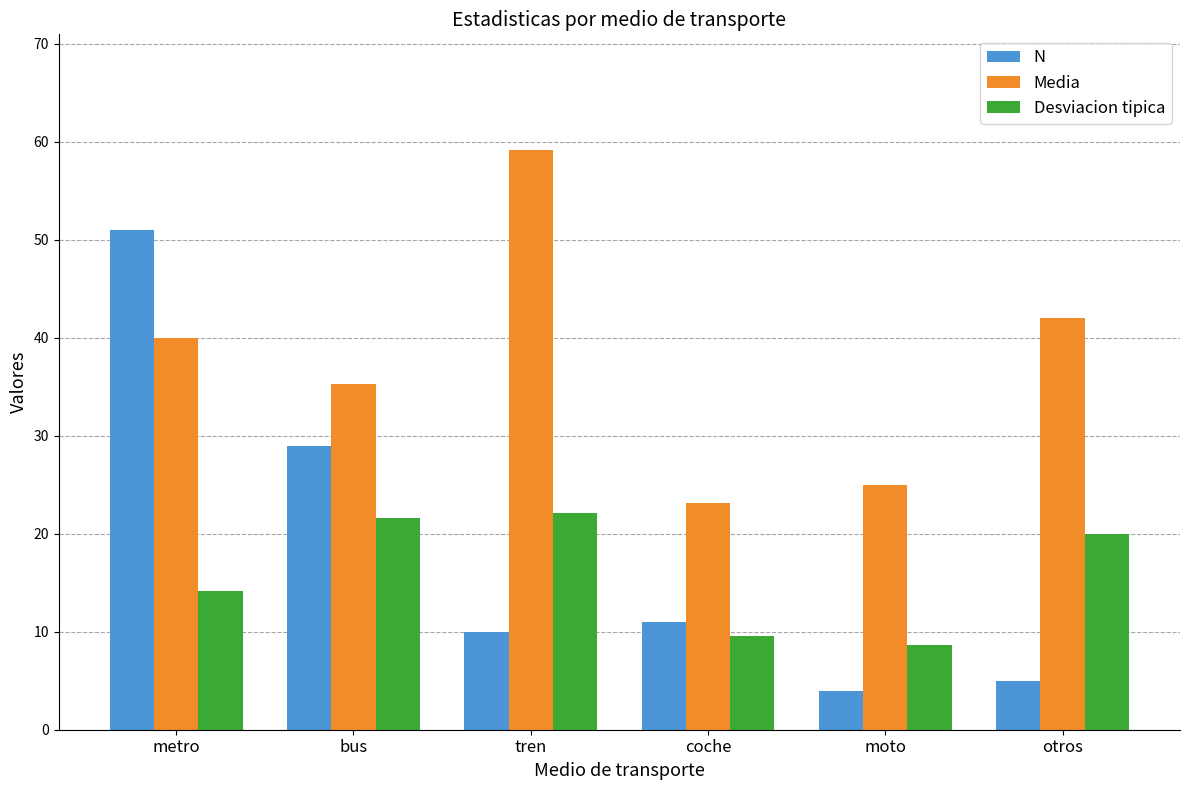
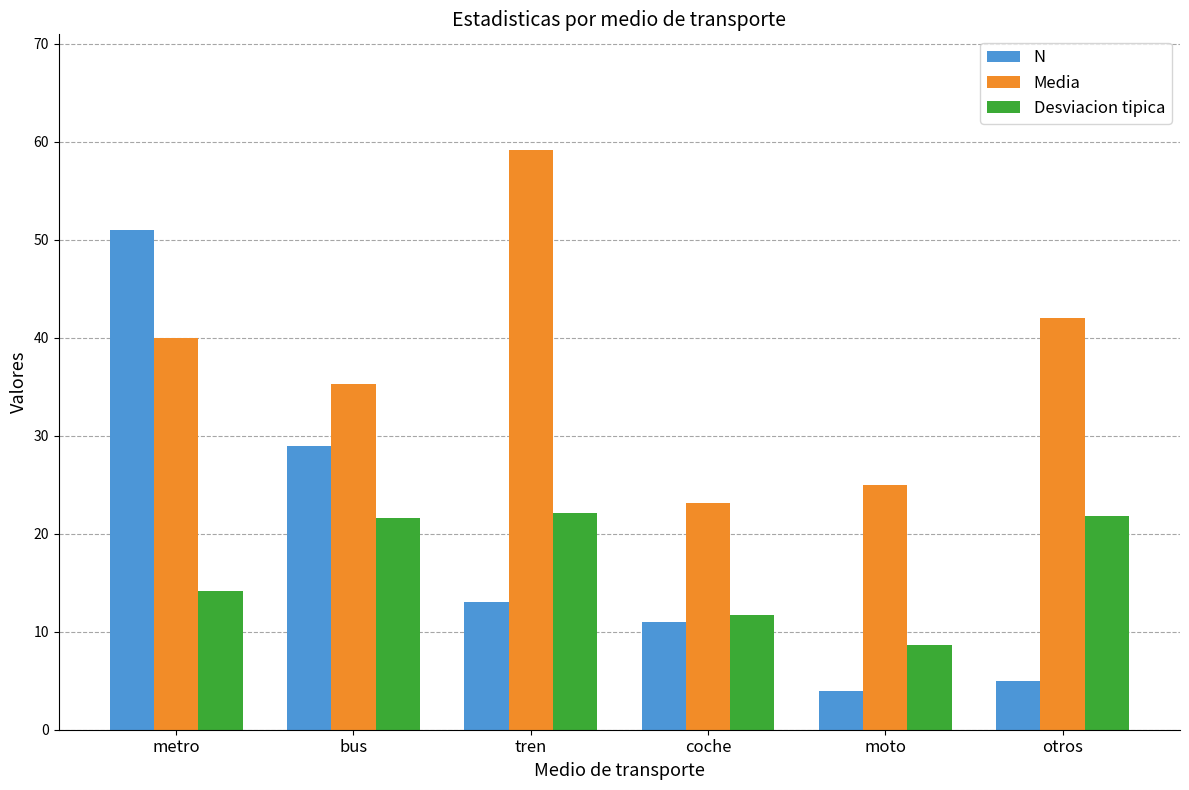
N, tren: 10 -> 13
Desviacion tipica, coche: 10 -> 12
Desviacion tipica, otros: 20 -> 22
